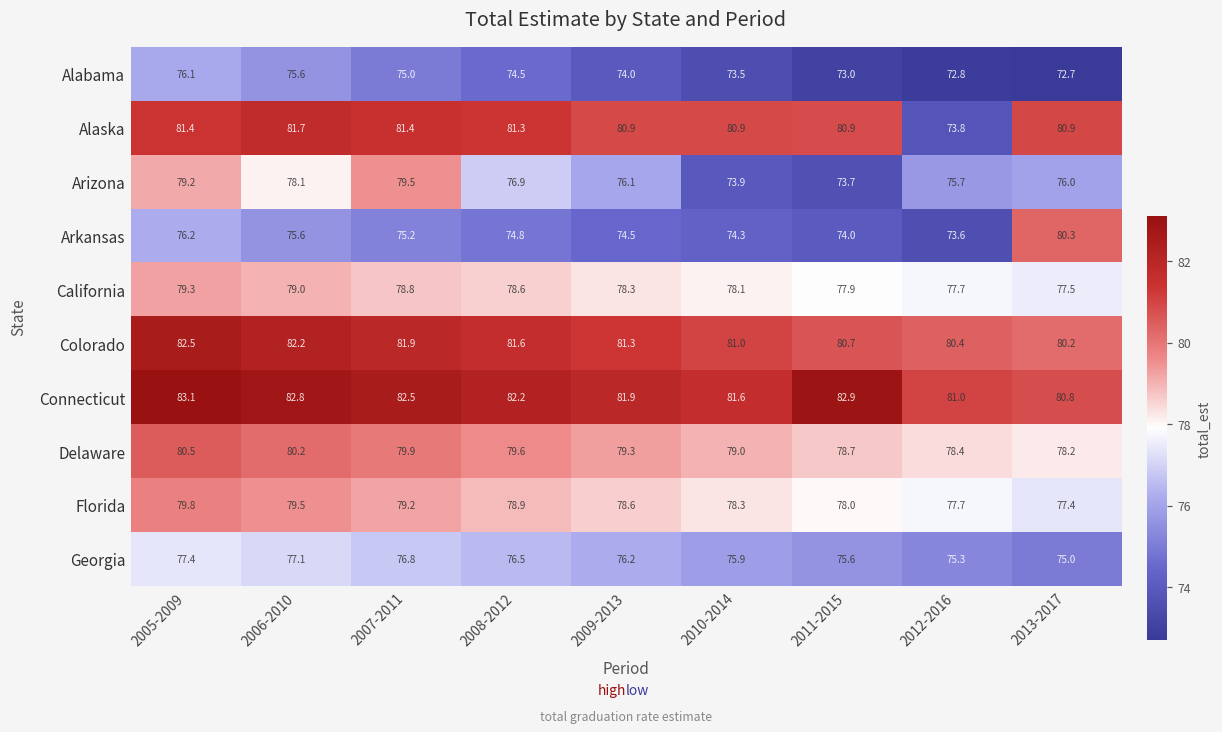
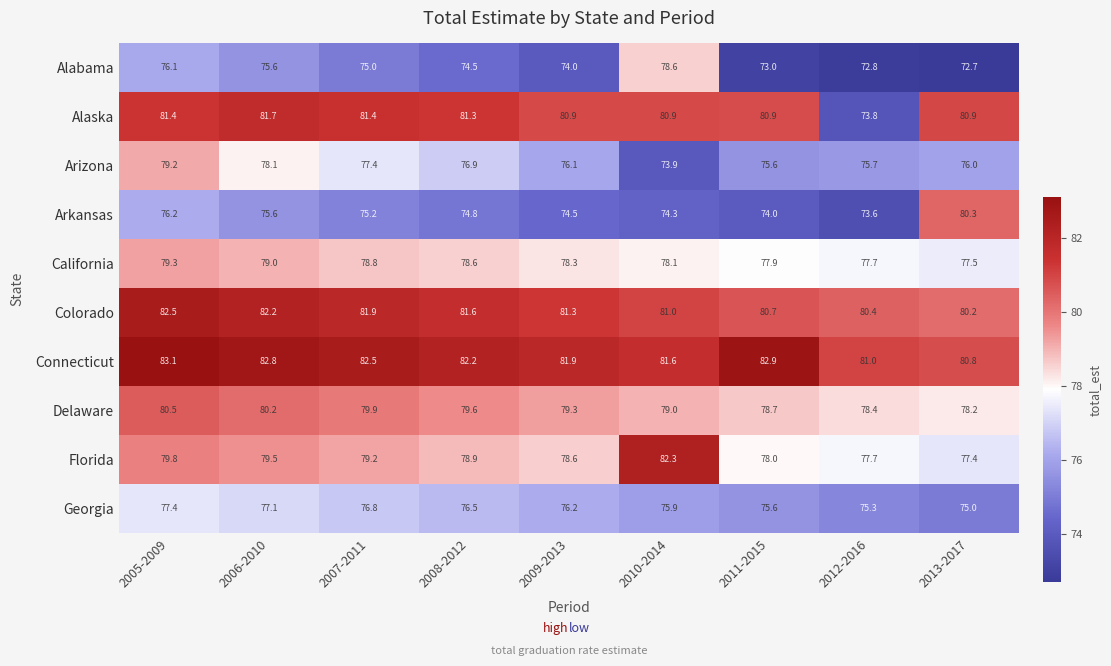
Alabama, 2010-2014: 73.5 -> 78.6
Arizona, 2007-2011: 79.5 -> 77.4
Arizona, 2011-2015: 73.7 -> 75.6
Florida, 2010-2014: 78.3 -> 82.3
